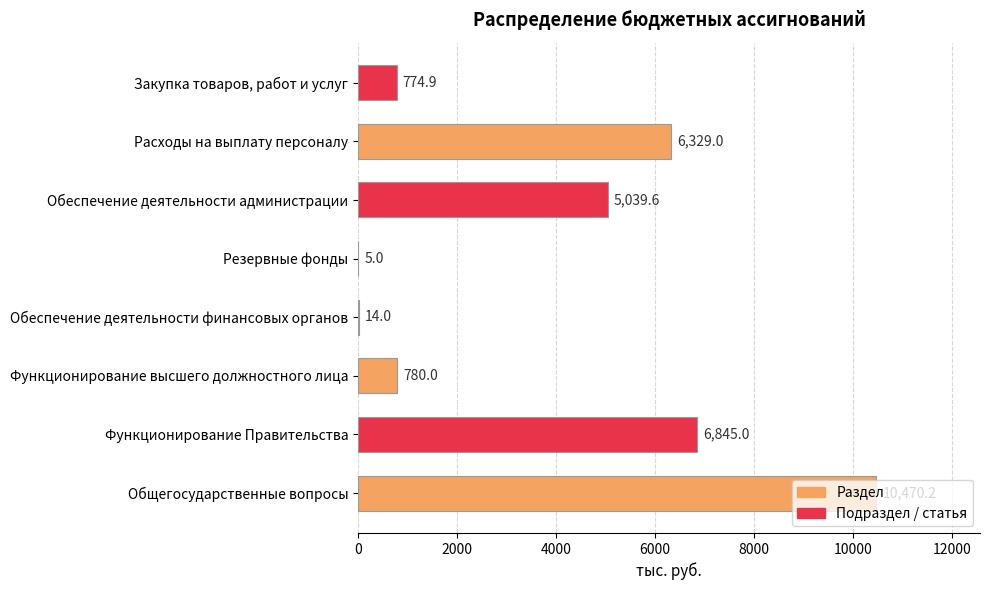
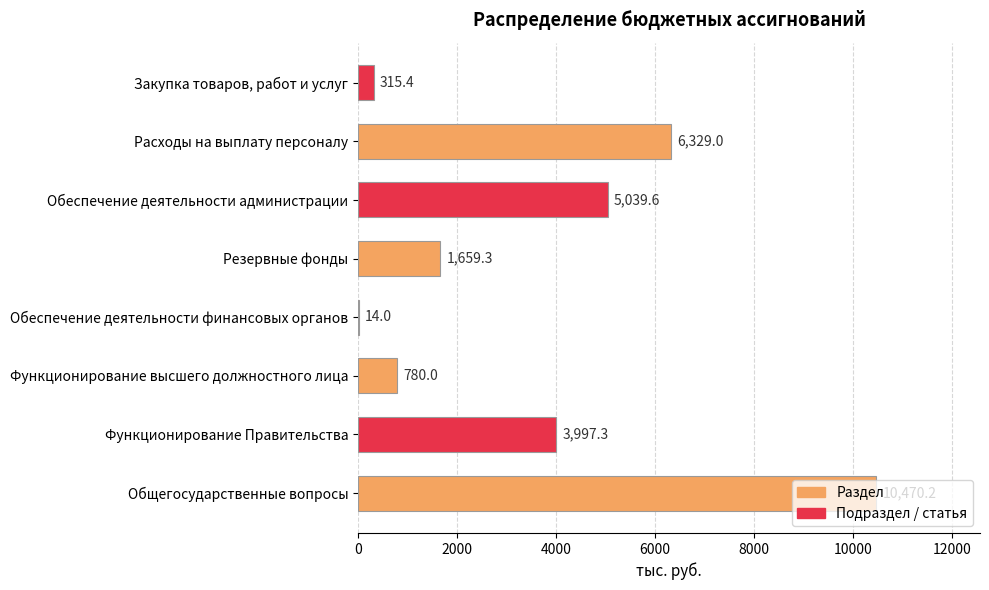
Закупка товаров, работ и услуг: 774.9 -> 315.4
Резервные фонды: 5.0 -> 1,659.3
Функционирование Правительства: 6,845.0 -> 3,997.3
